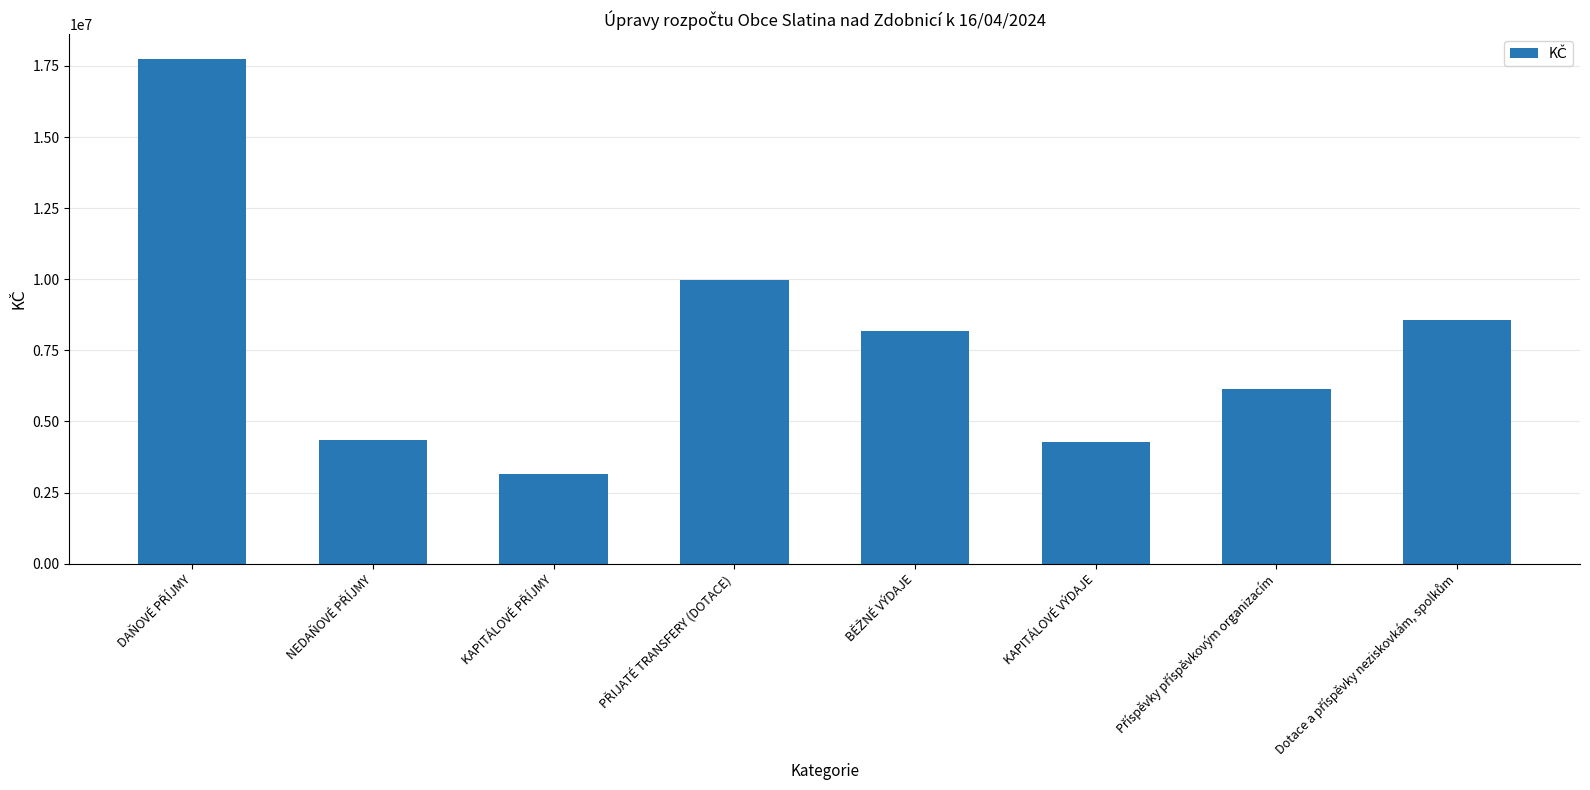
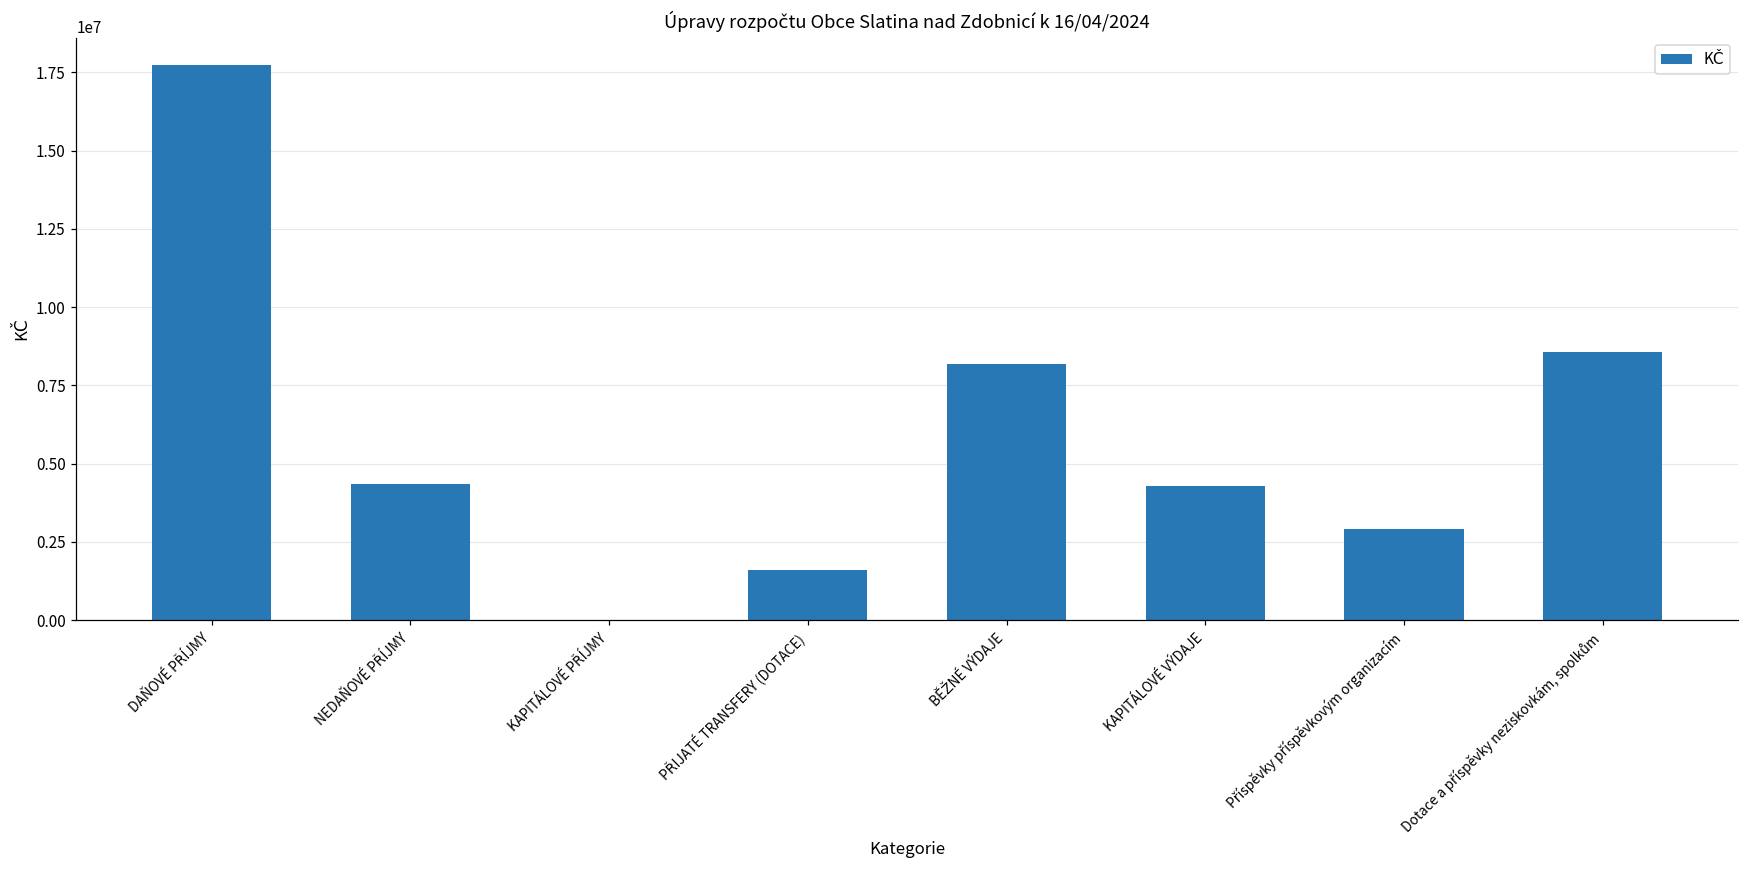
KAPITÁLOVÉ PŘÍJMY: 3200000 -> 0
PŘIJATÉ TRANSFERY (DOTACE): 10000000 -> 1600000
Příspěvky příspěvkovým organizacím: 6200000 -> 2900000
